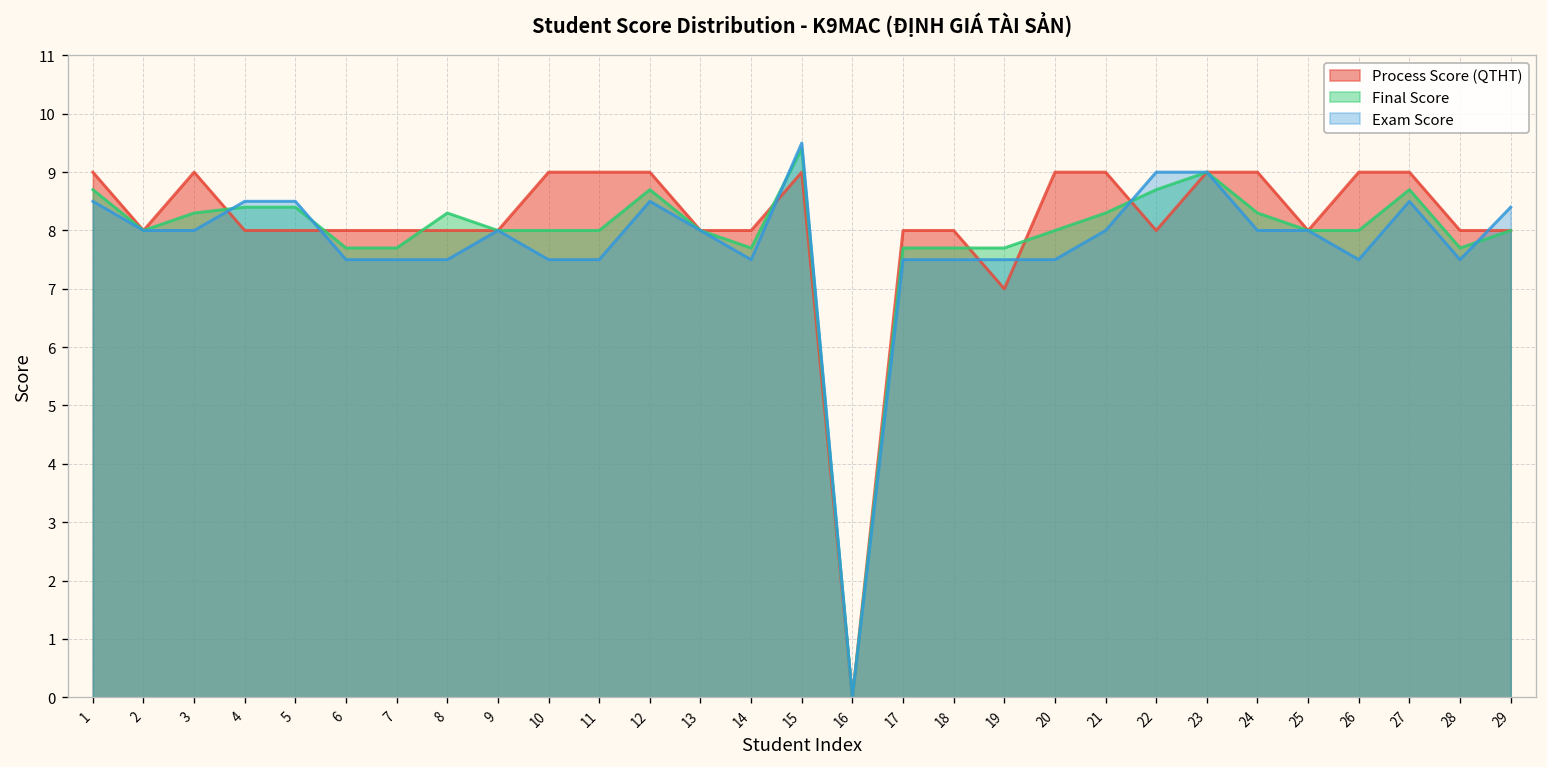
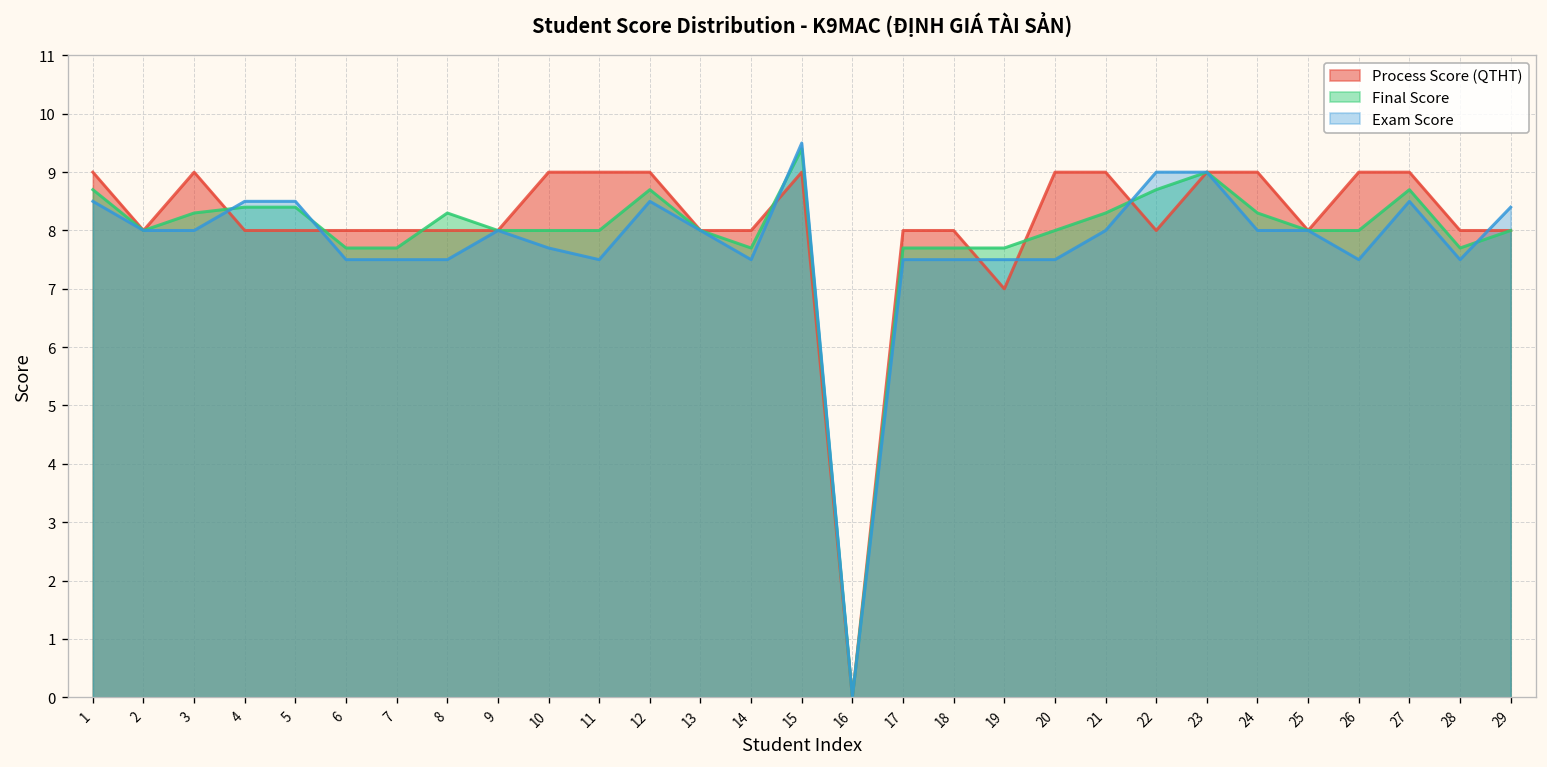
Exam Score, 10: 7.5 -> 7.7
